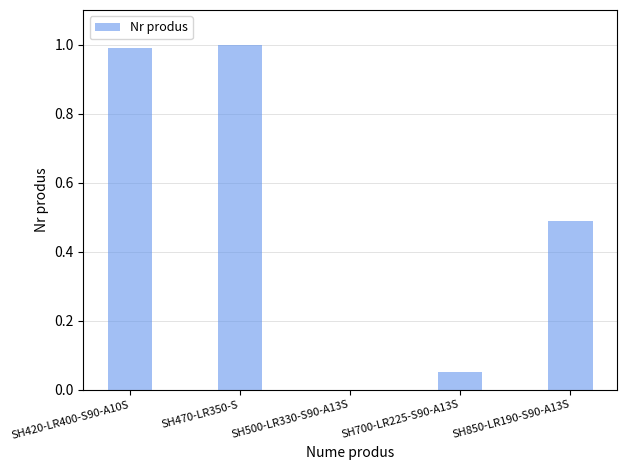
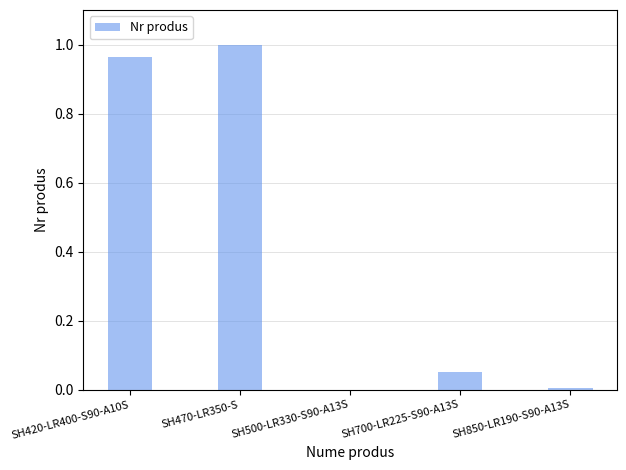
SH420-LR400-S90-A10S: 0.99 -> 0.96
SH850-LR190-S90-A13S: 0.49 -> 0.01
